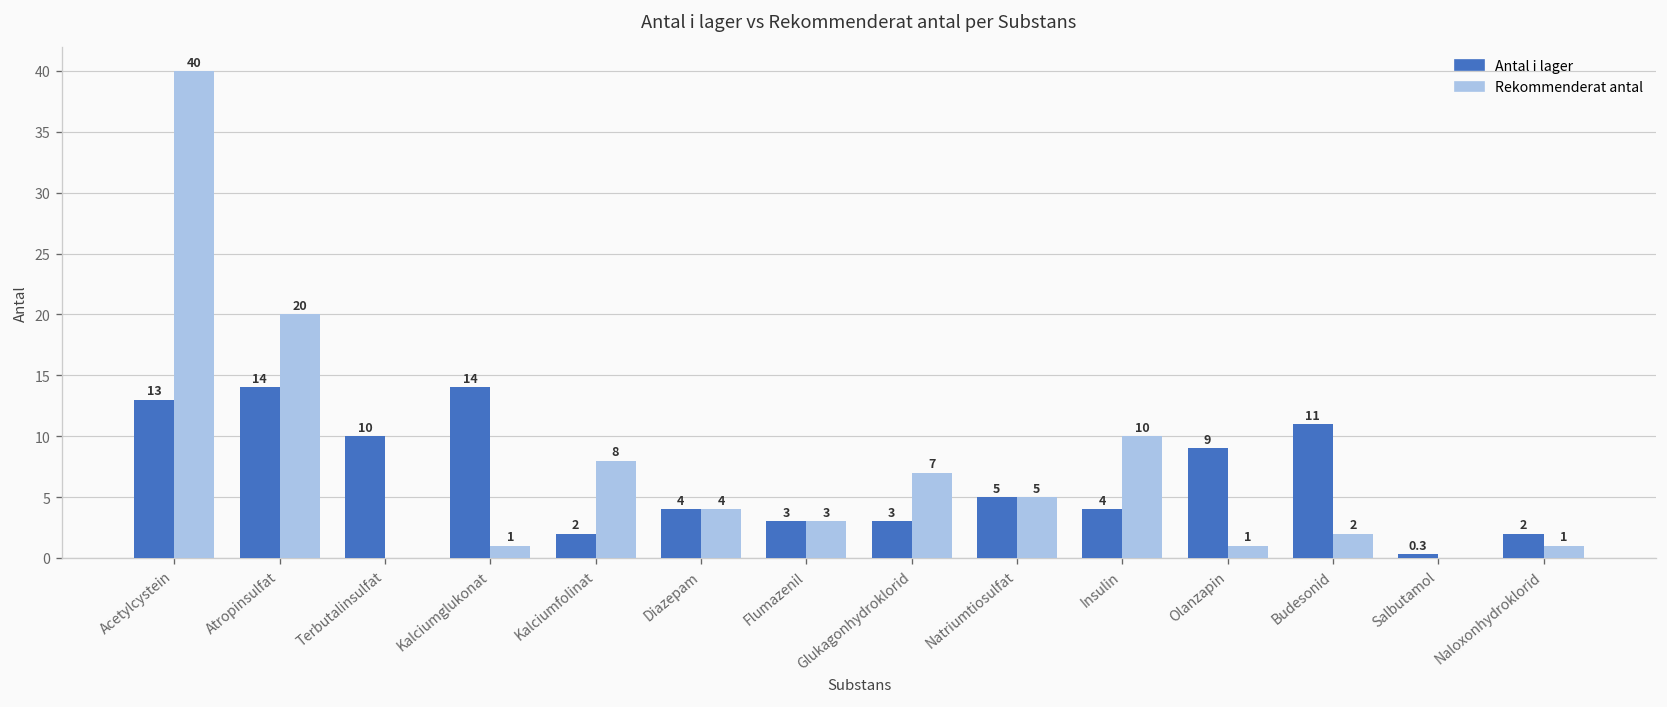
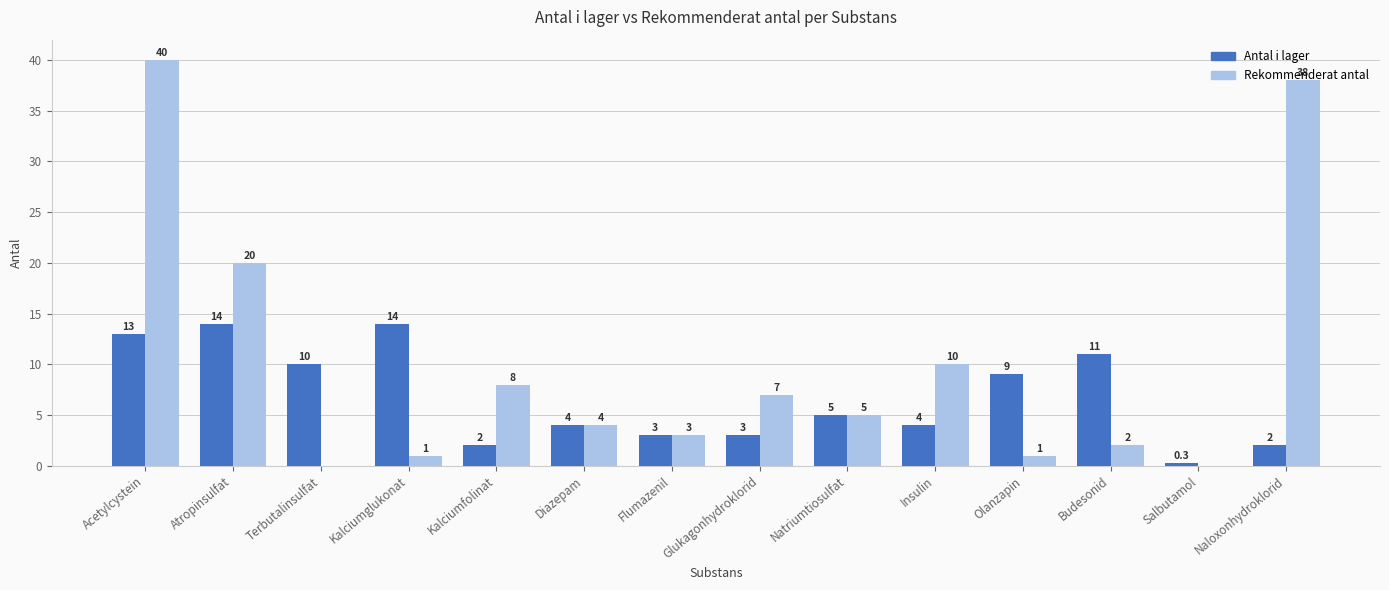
Rekommenderat antal, Naloxonhydroklorid: 1 -> 38
